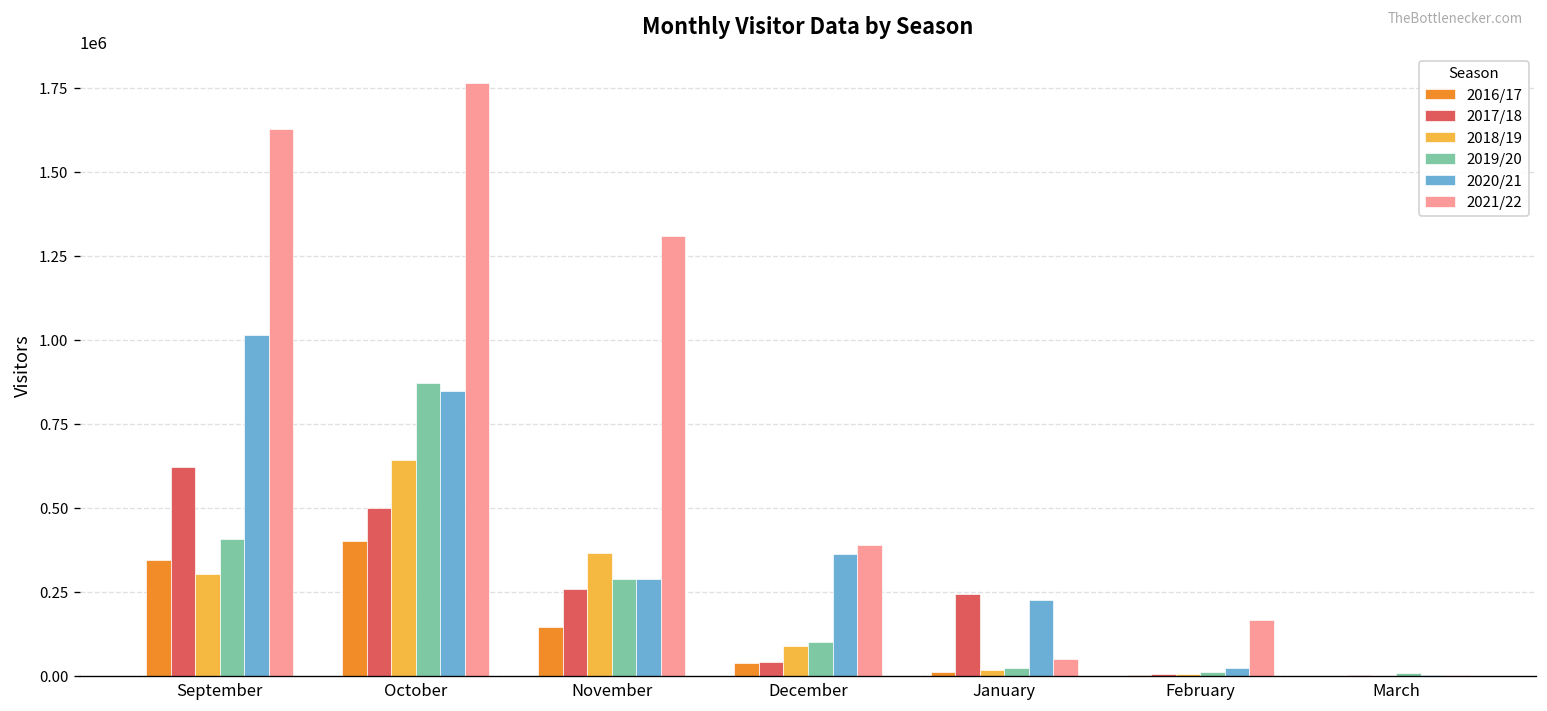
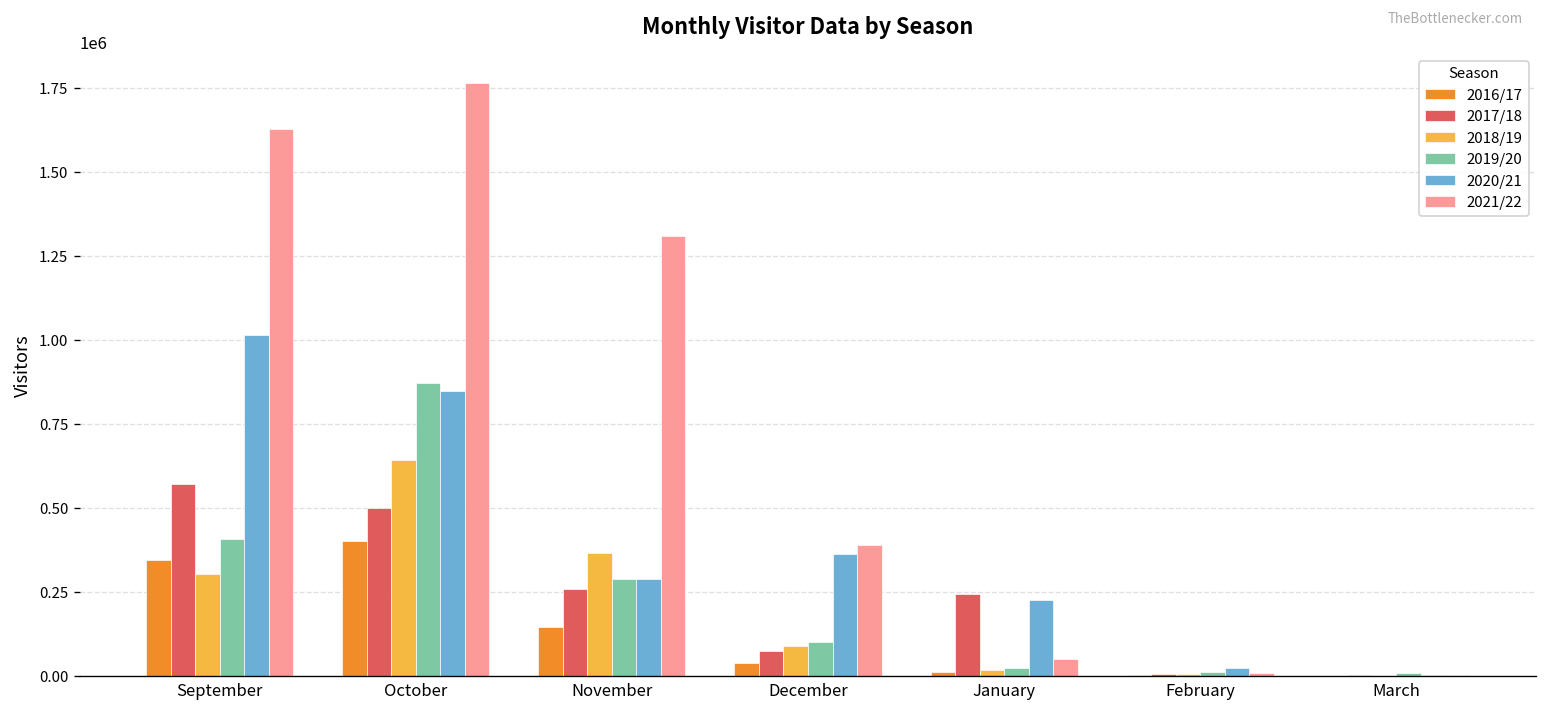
2017/18, September: 620000 -> 570000
2017/18, December: 40000 -> 70000
2021/22, February: 170000 -> 10000
